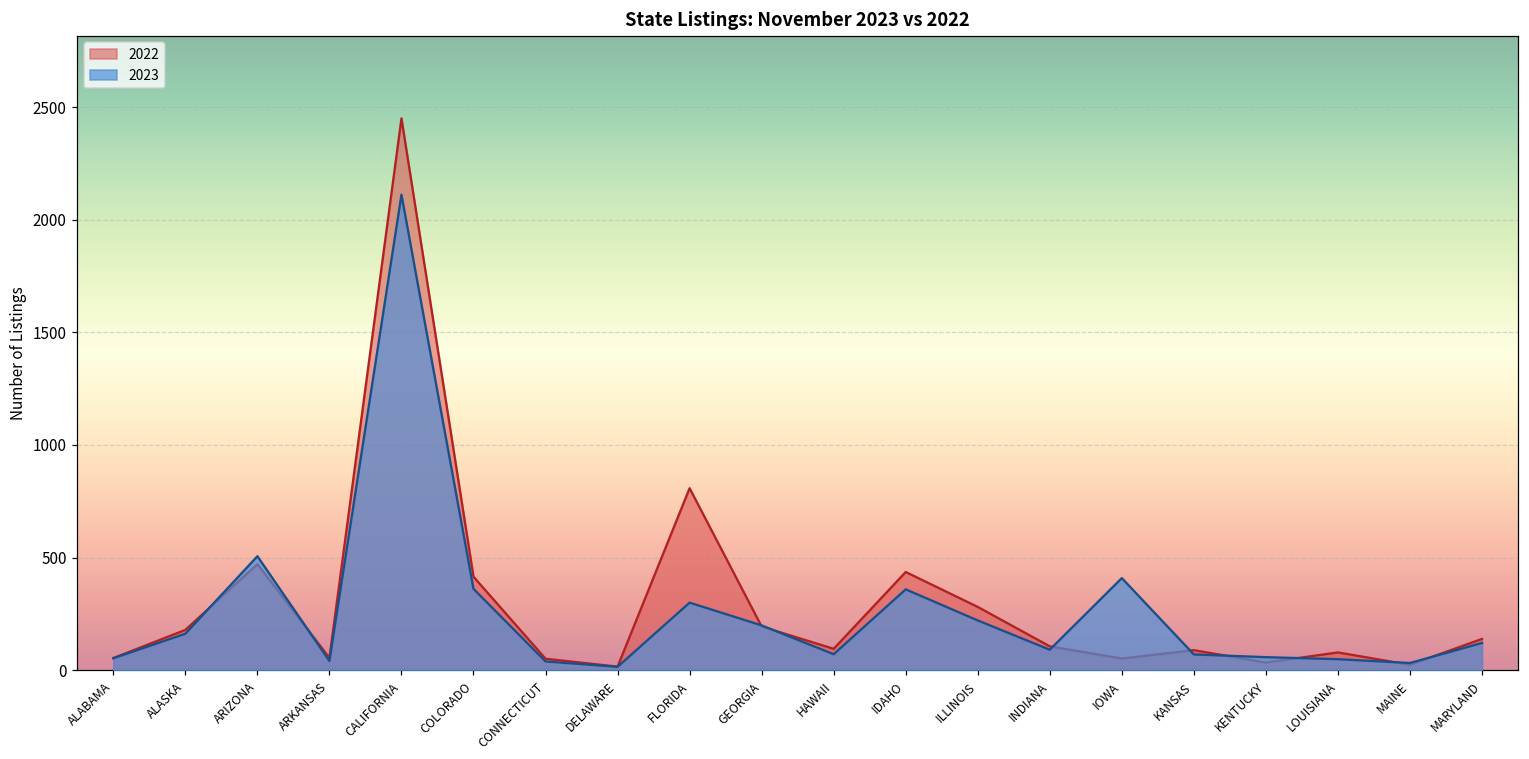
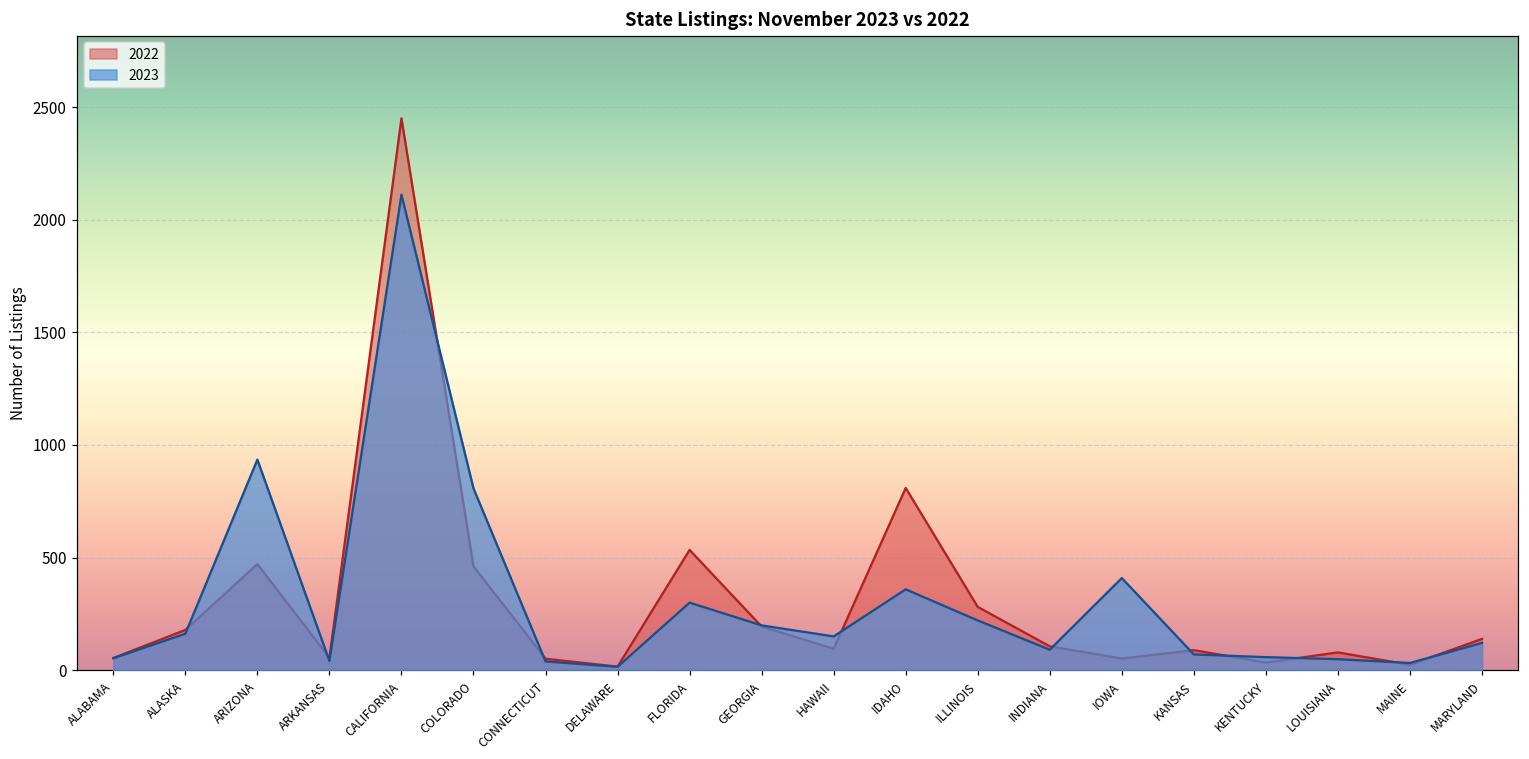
2023, ARIZONA: 510 -> 940
2022, COLORADO: 420 -> 460
2023, COLORADO: 360 -> 810
2022, FLORIDA: 810 -> 530
2023, HAWAII: 70 -> 150
2022, IDAHO: 440 -> 810
